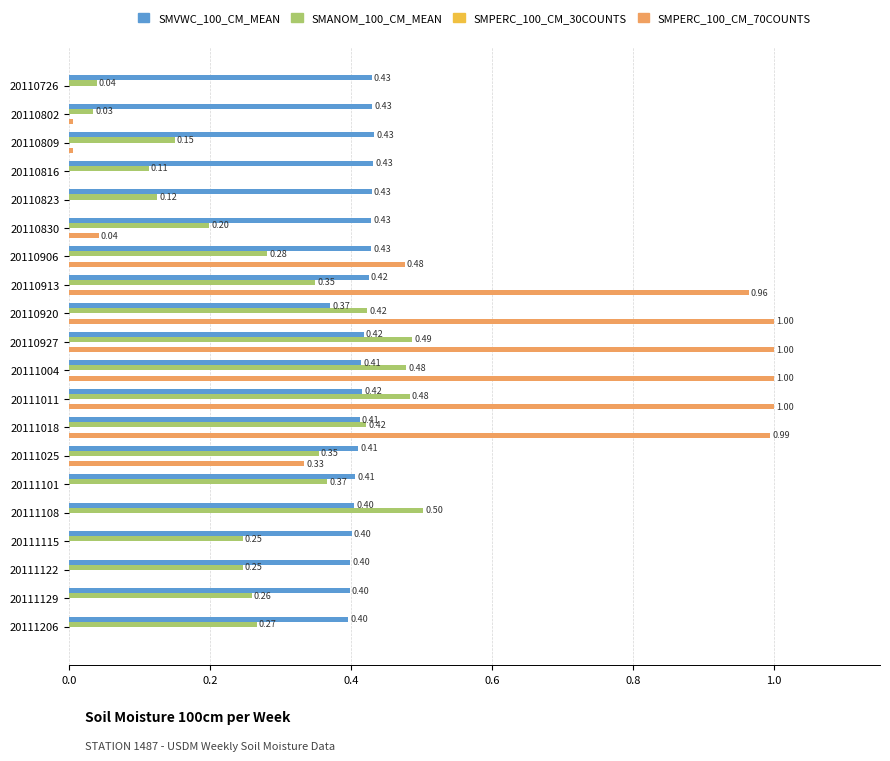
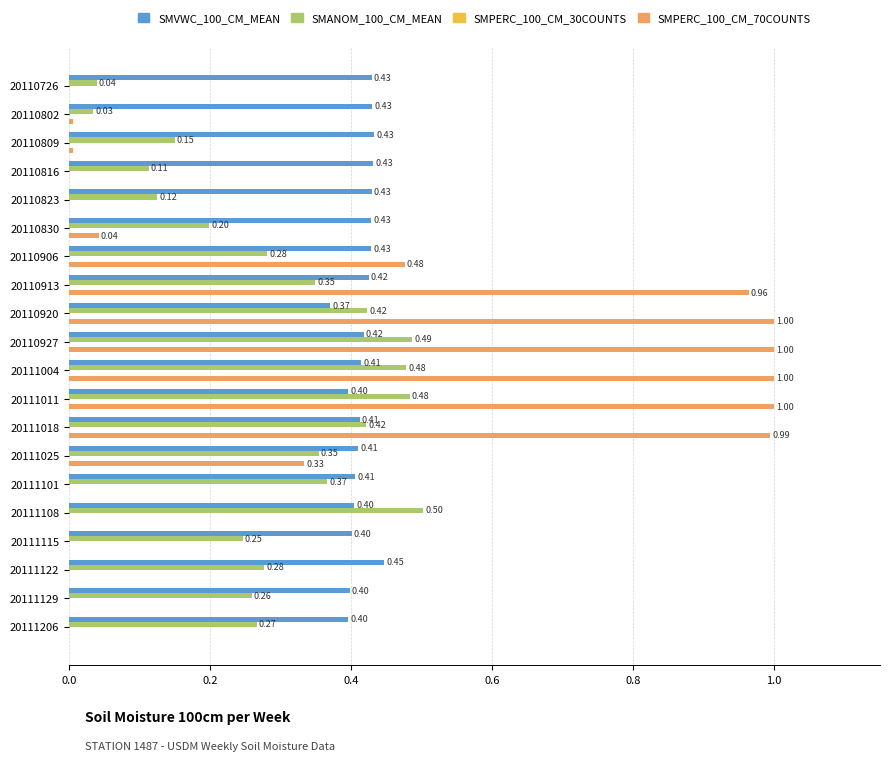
SMVWC_100_CM_MEAN, 20111011: 0.42 -> 0.40
SMVWC_100_CM_MEAN, 20111122: 0.40 -> 0.45
SMANOM_100_CM_MEAN, 20111122: 0.25 -> 0.28
